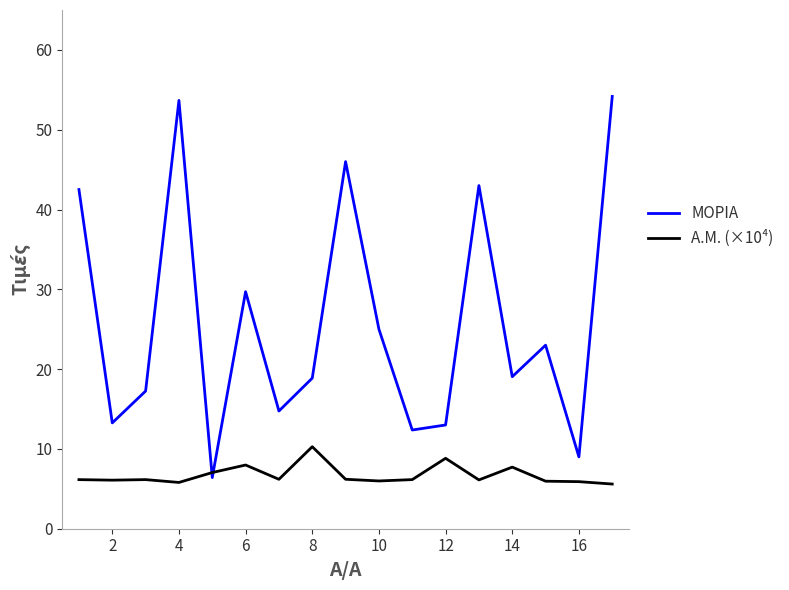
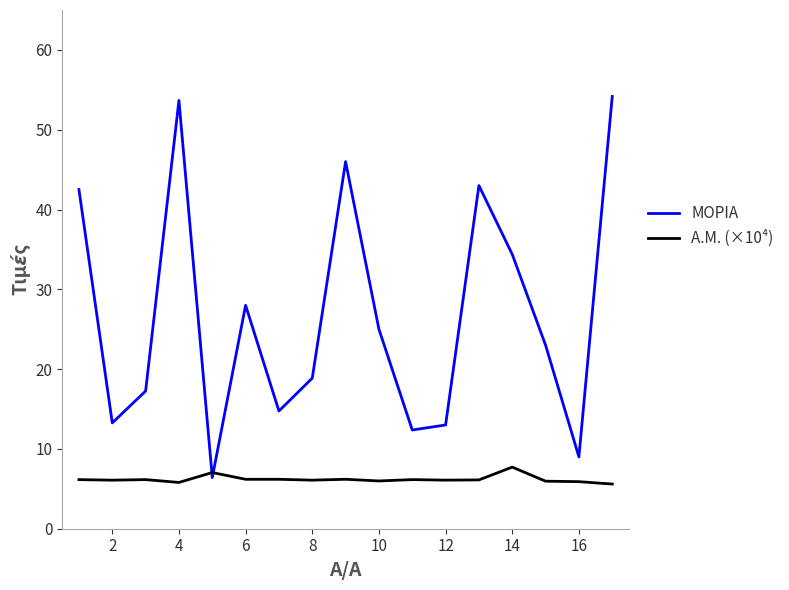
ΜΟΡΙΑ, 6: 30 -> 28
Α.Μ. (×10⁴), 6: 8 -> 6
Α.Μ. (×10⁴), 8: 10 -> 6
Α.Μ. (×10⁴), 12: 9 -> 6
ΜΟΡΙΑ, 14: 19 -> 34
